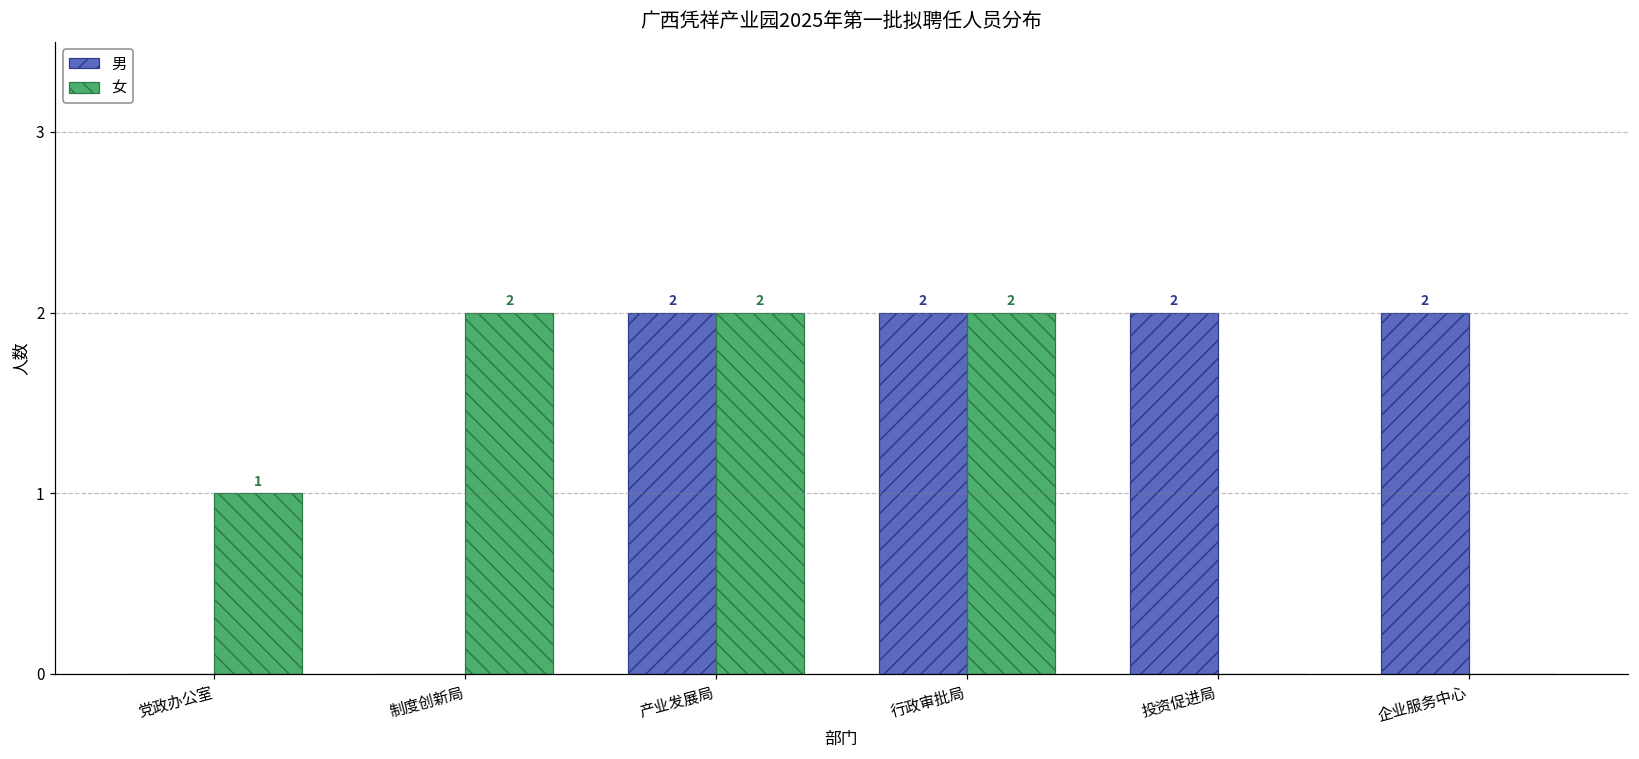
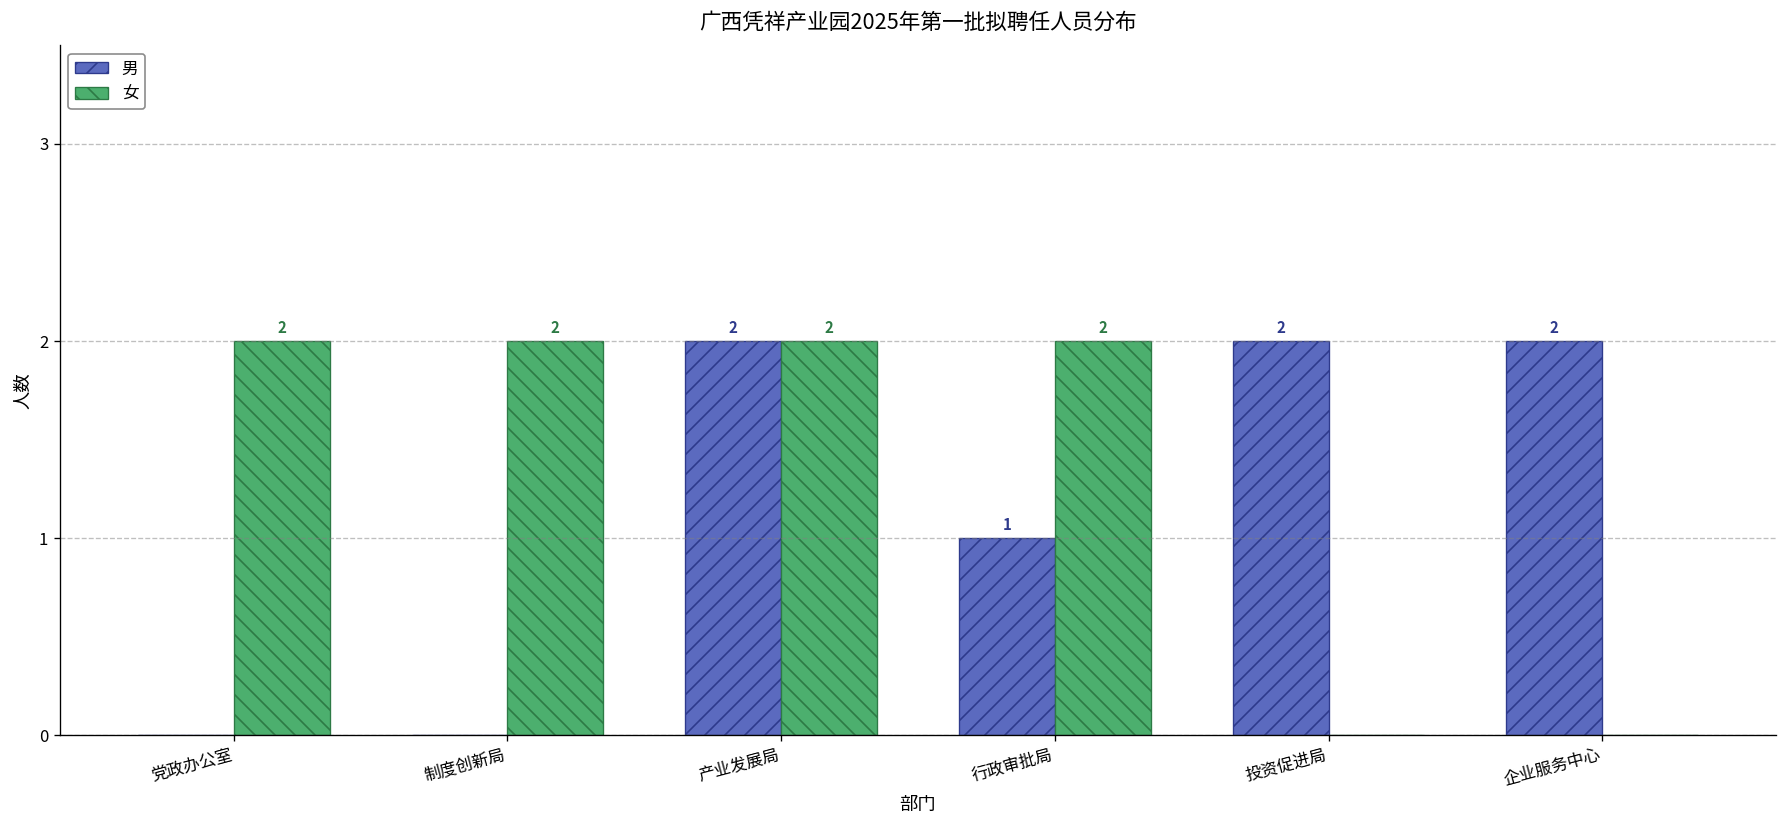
女, 党政办公室: 1 -> 2
男, 行政审批局: 2 -> 1
